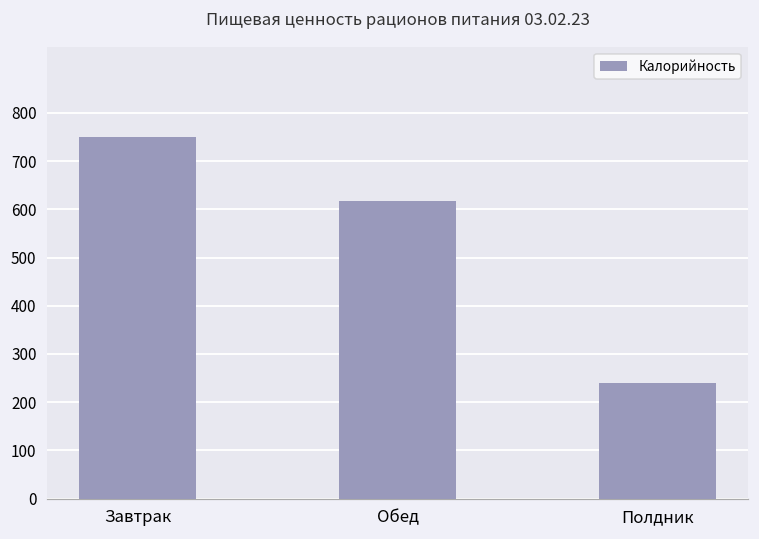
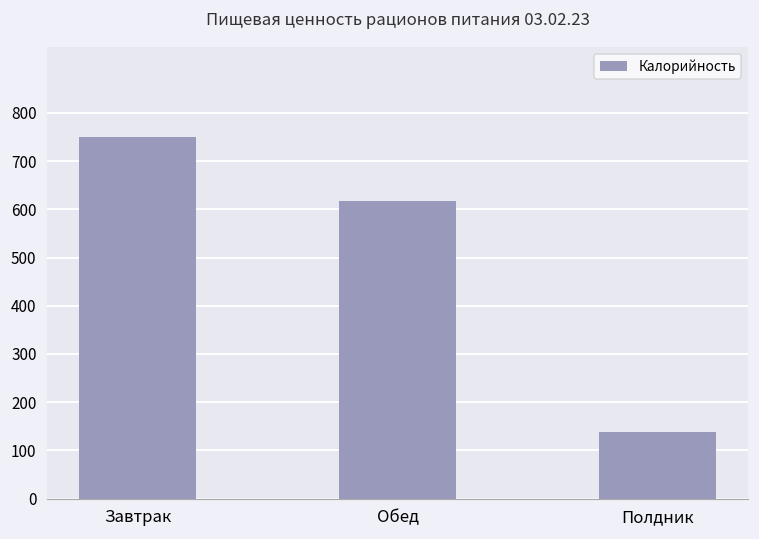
Полдник: 240 -> 140
